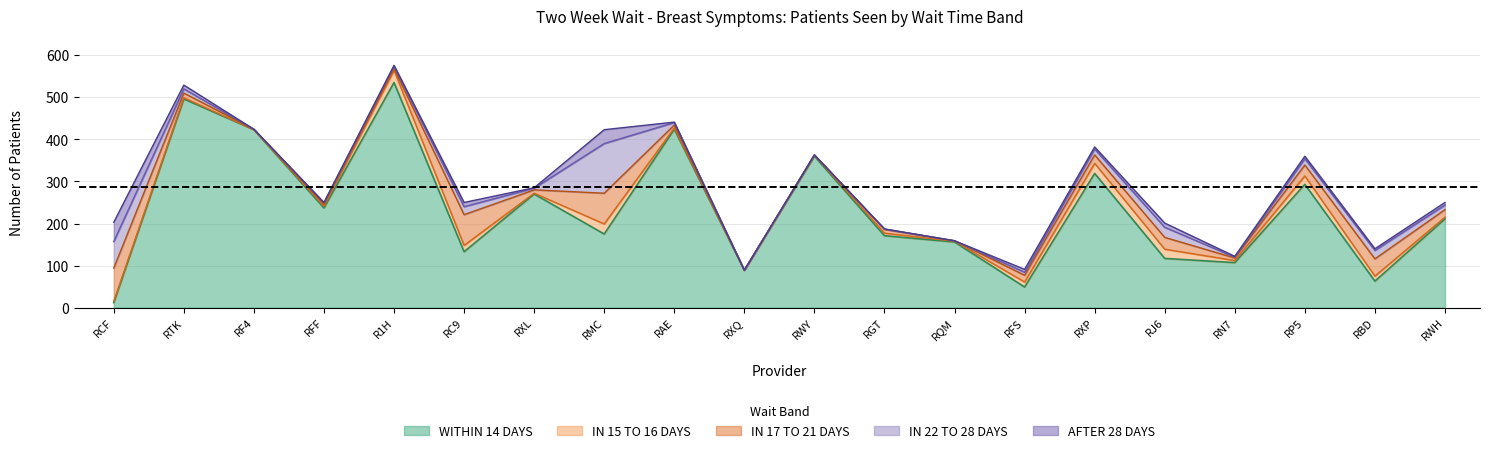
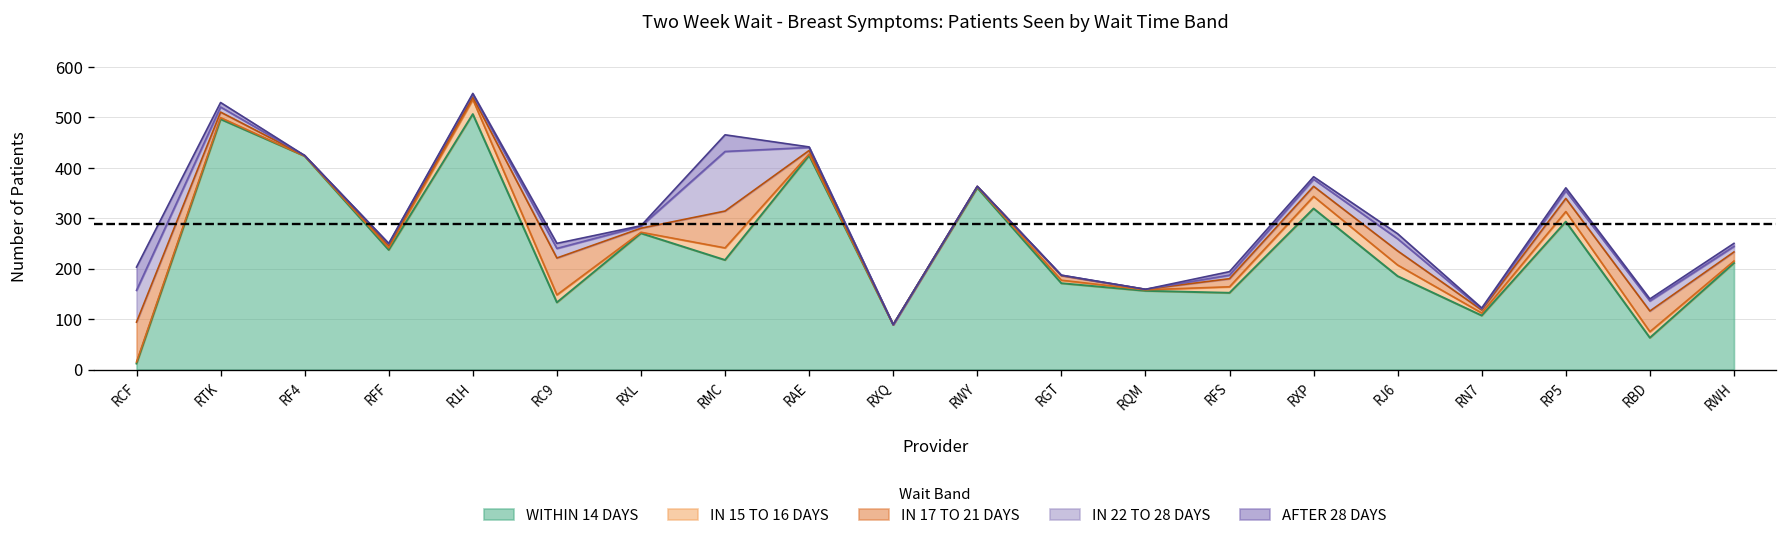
WITHIN 14 DAYS, R1H: 540 -> 510
WITHIN 14 DAYS, RMC: 180 -> 220
WITHIN 14 DAYS, RFS: 50 -> 150
WITHIN 14 DAYS, RJ6: 120 -> 190
